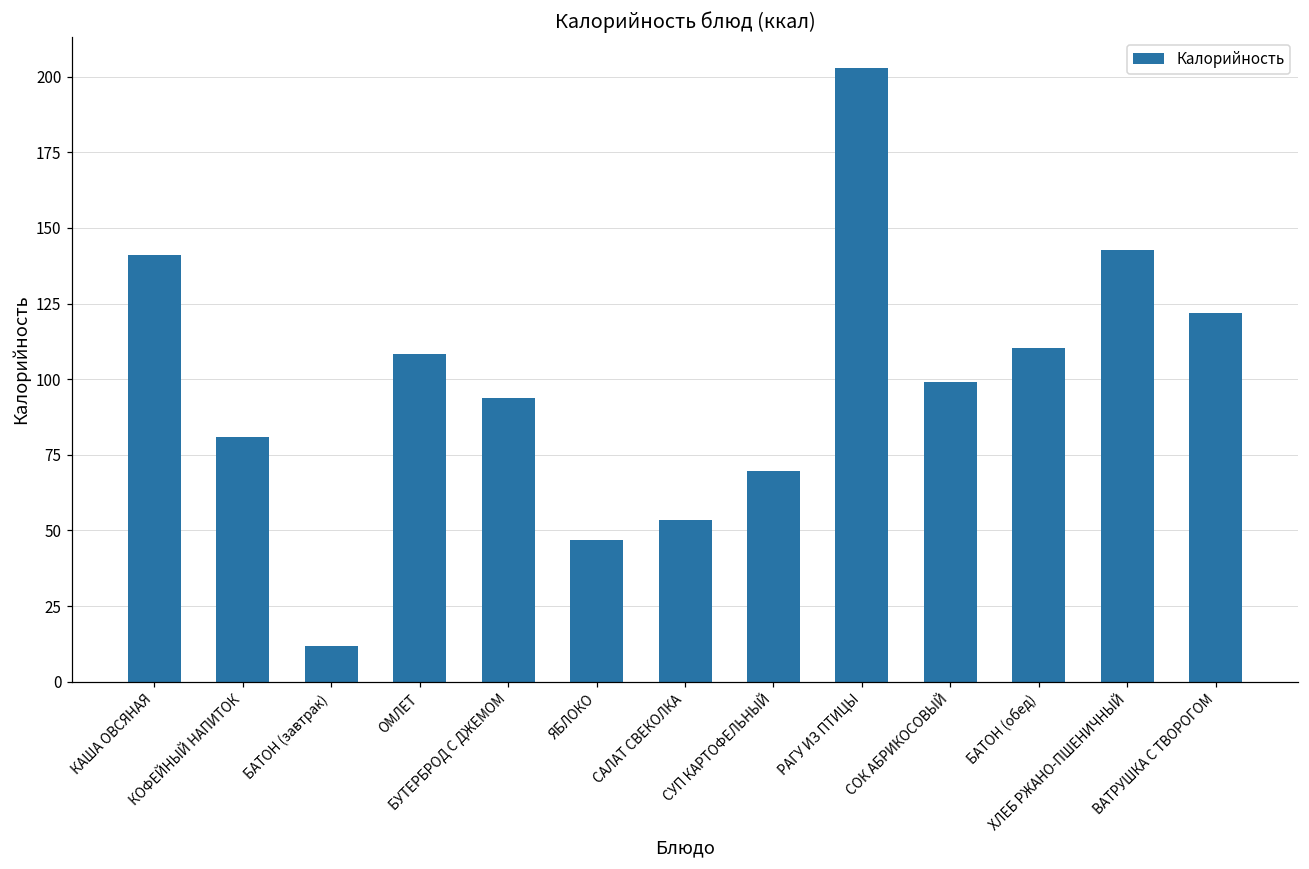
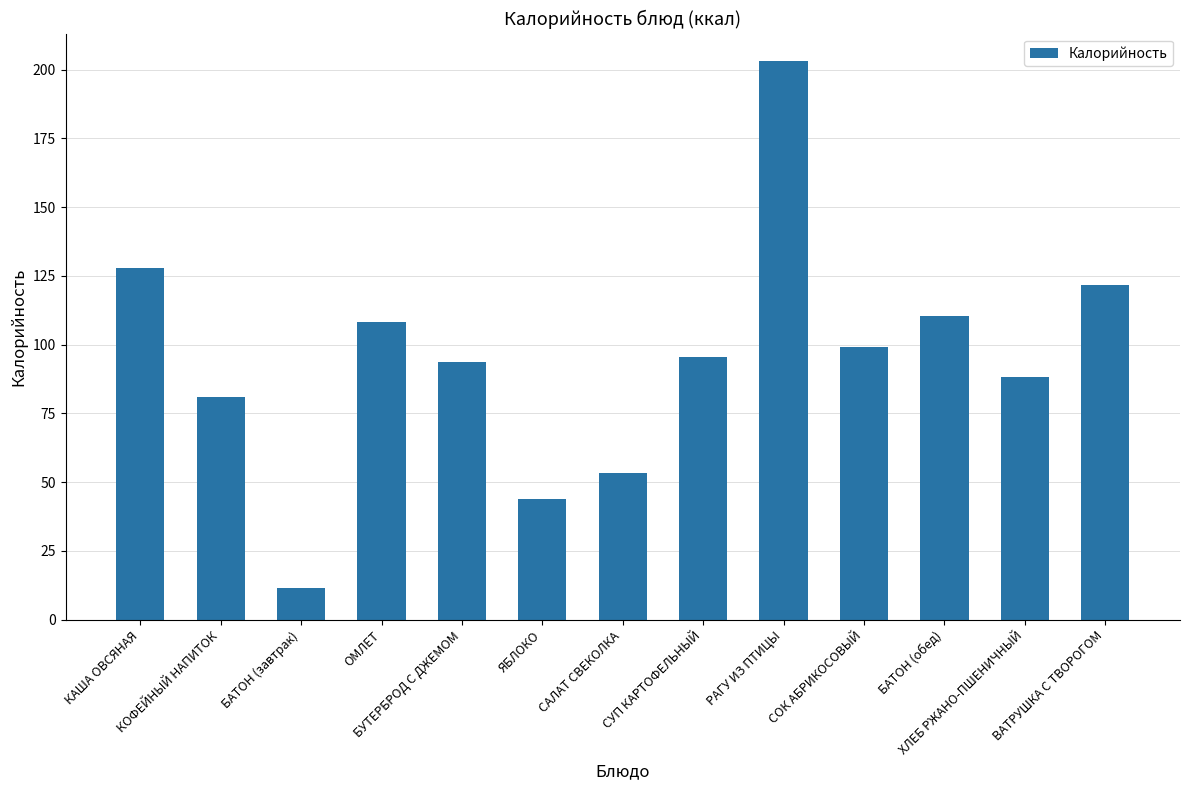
КАША ОВСЯНАЯ: 141 -> 128
ЯБЛОКО: 47 -> 44
СУП КАРТОФЕЛЬНЫЙ: 70 -> 96
ХЛЕБ РЖАНО-ПШЕНИЧНЫЙ: 143 -> 88
